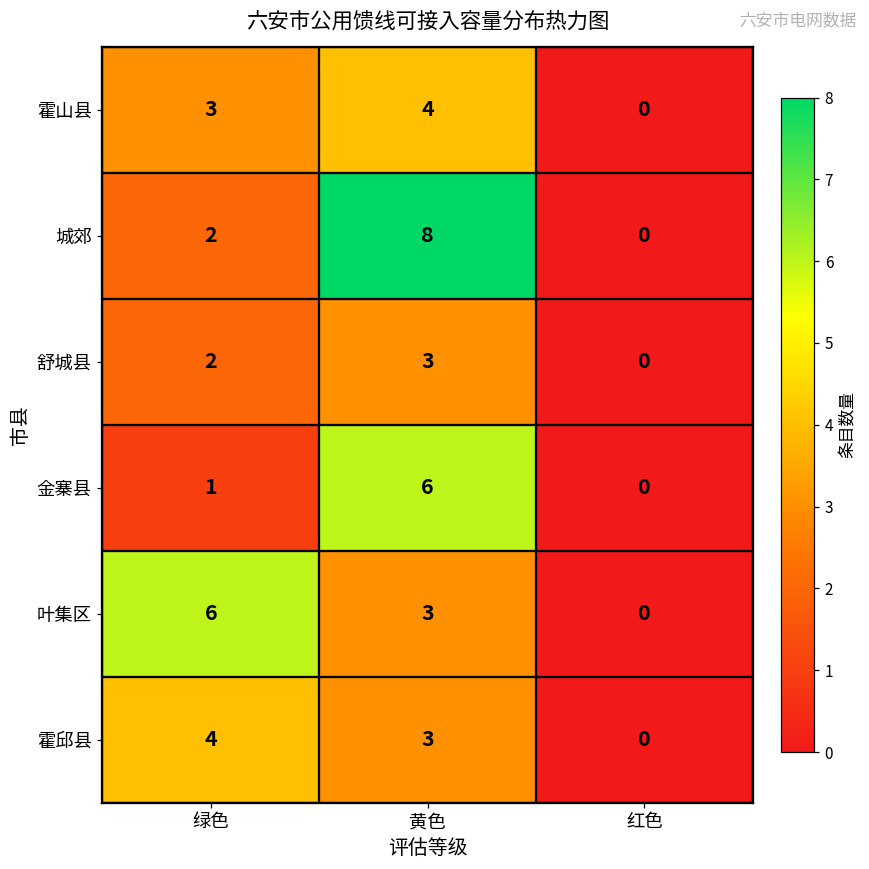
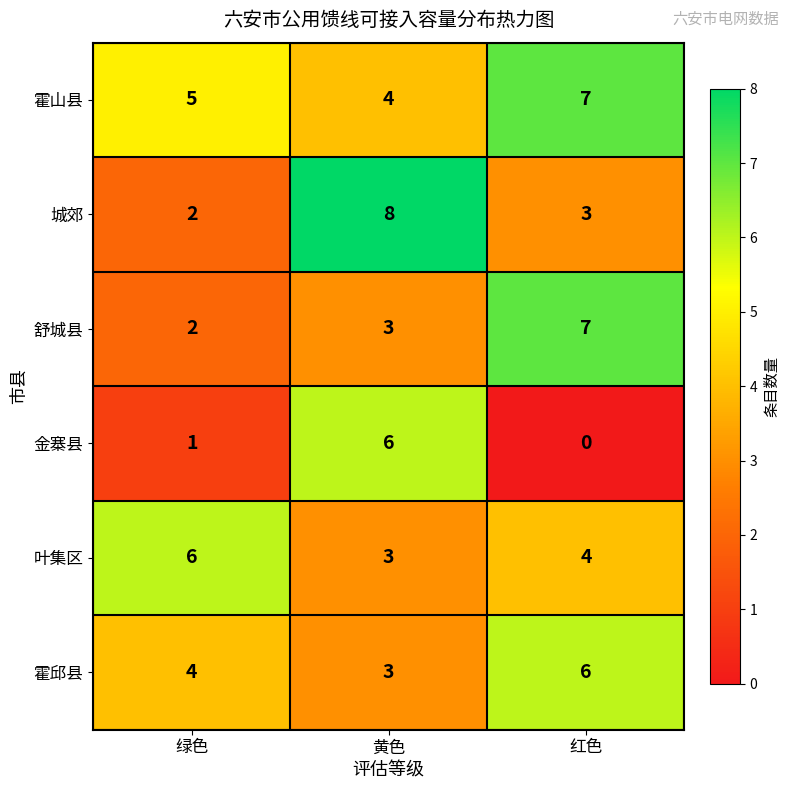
霍山县, 绿色: 3 -> 5
霍山县, 红色: 0 -> 7
城郊, 红色: 0 -> 3
舒城县, 红色: 0 -> 7
叶集区, 红色: 0 -> 4
霍邱县, 红色: 0 -> 6
